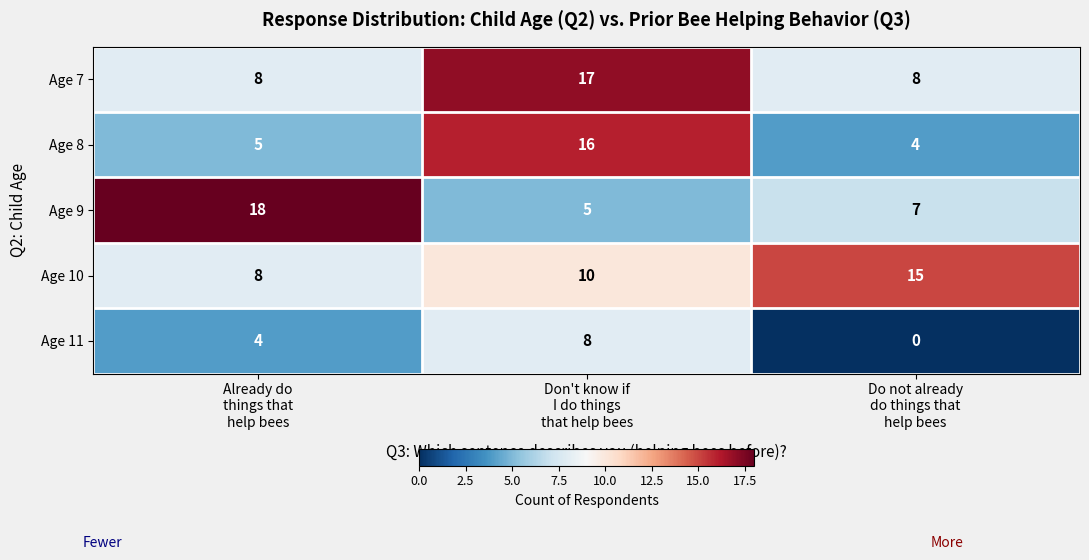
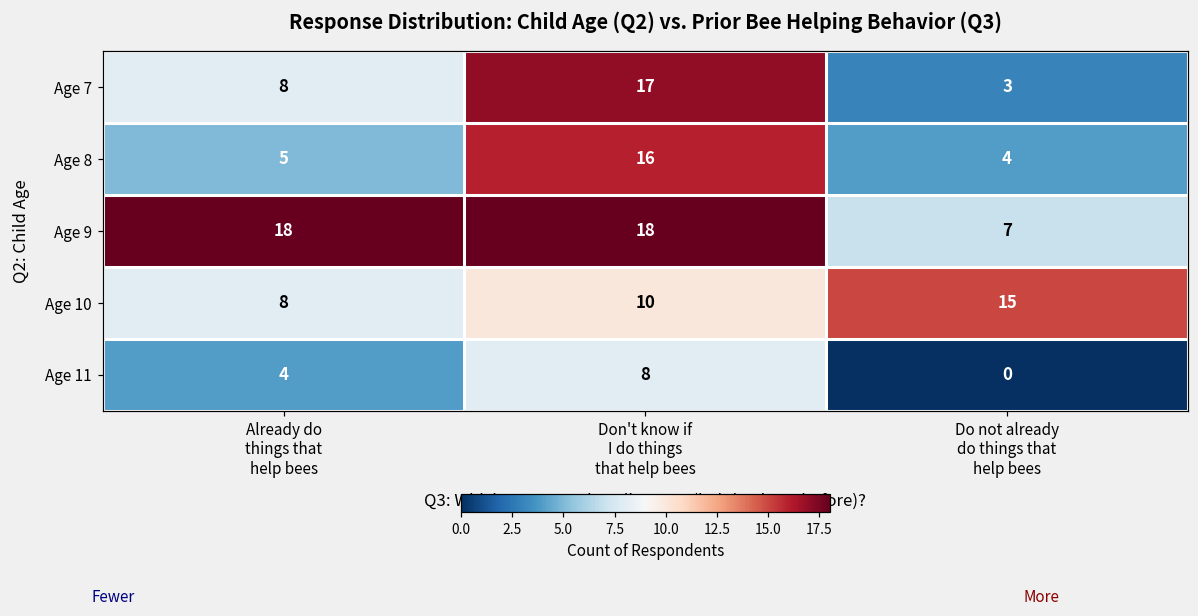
Age 7, Do not already do things that help bees: 8 -> 3
Age 9, Don't know if I do things that help bees: 5 -> 18
